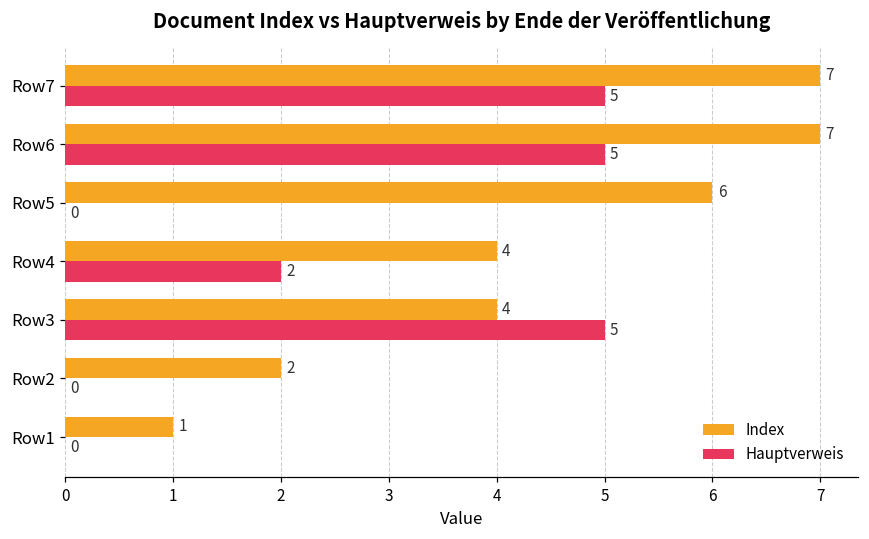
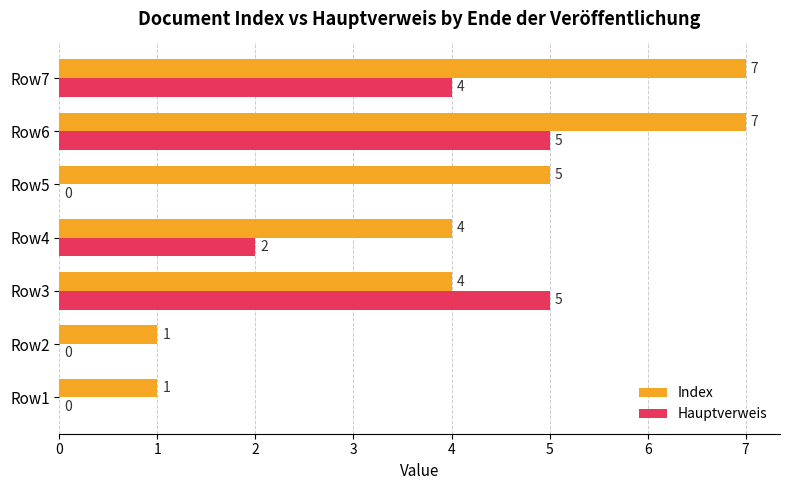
Hauptverweis, Row7: 5 -> 4
Index, Row5: 6 -> 5
Index, Row2: 2 -> 1
